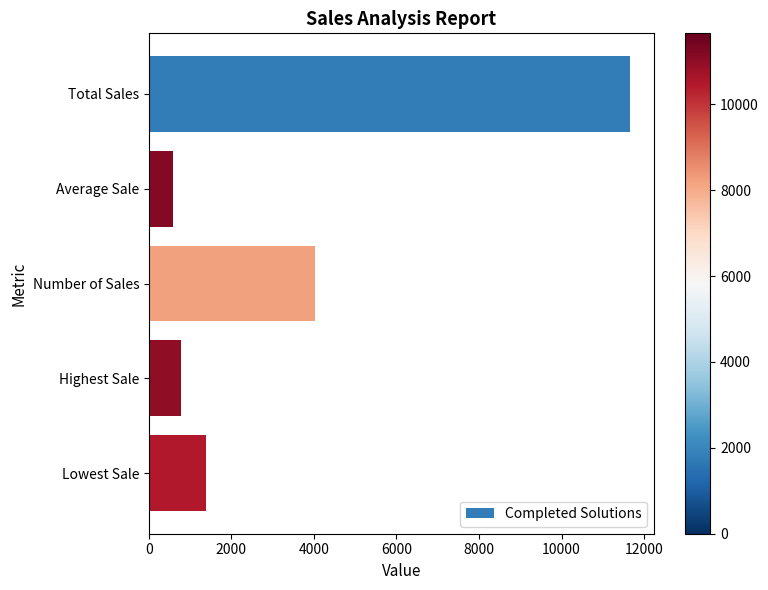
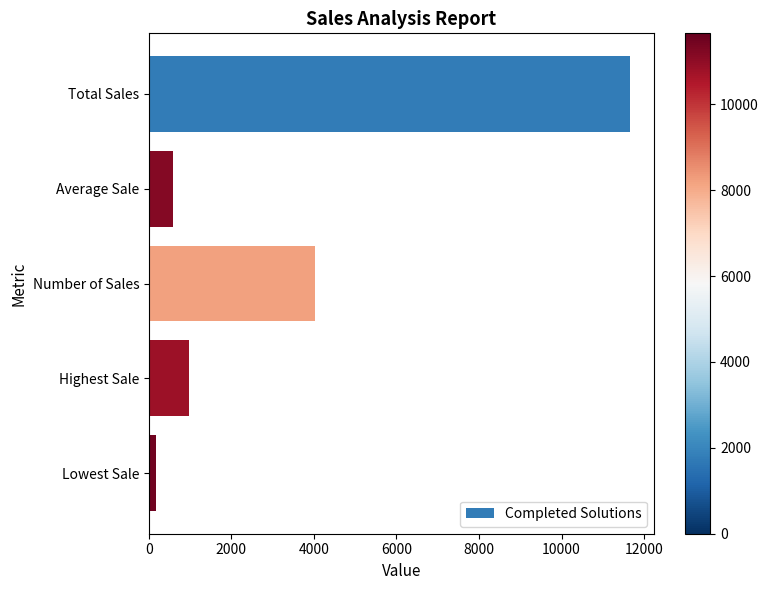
Highest Sale: 800 -> 1000
Lowest Sale: 1400 -> 200
